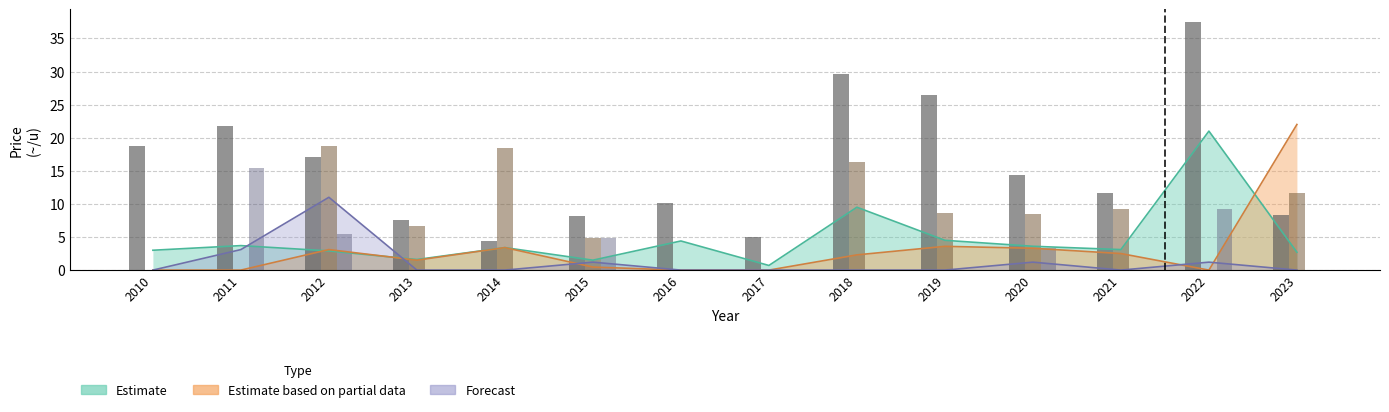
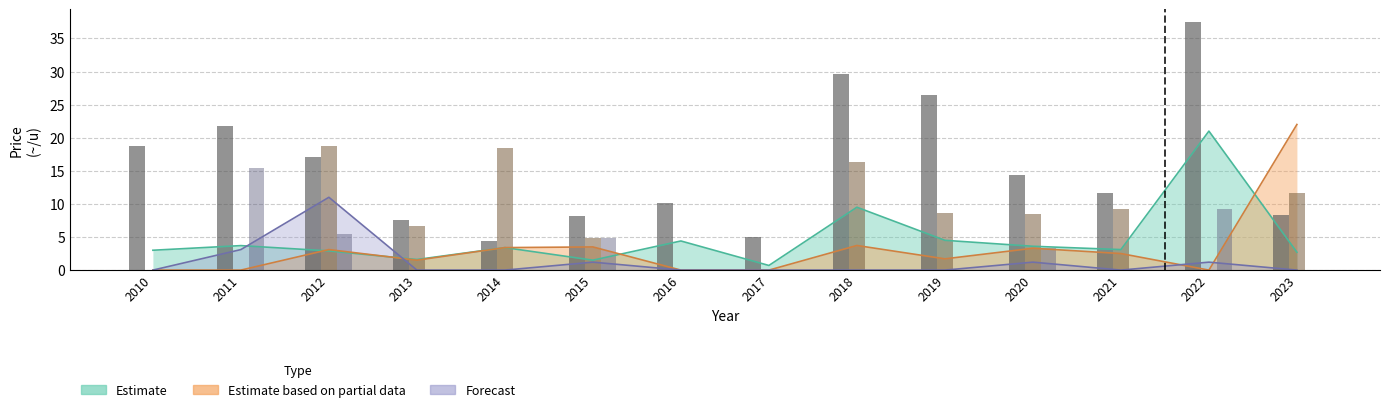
Estimate based on partial data, 2015: 0 -> 4
Estimate based on partial data, 2018: 2 -> 4
Estimate based on partial data, 2019: 4 -> 2
